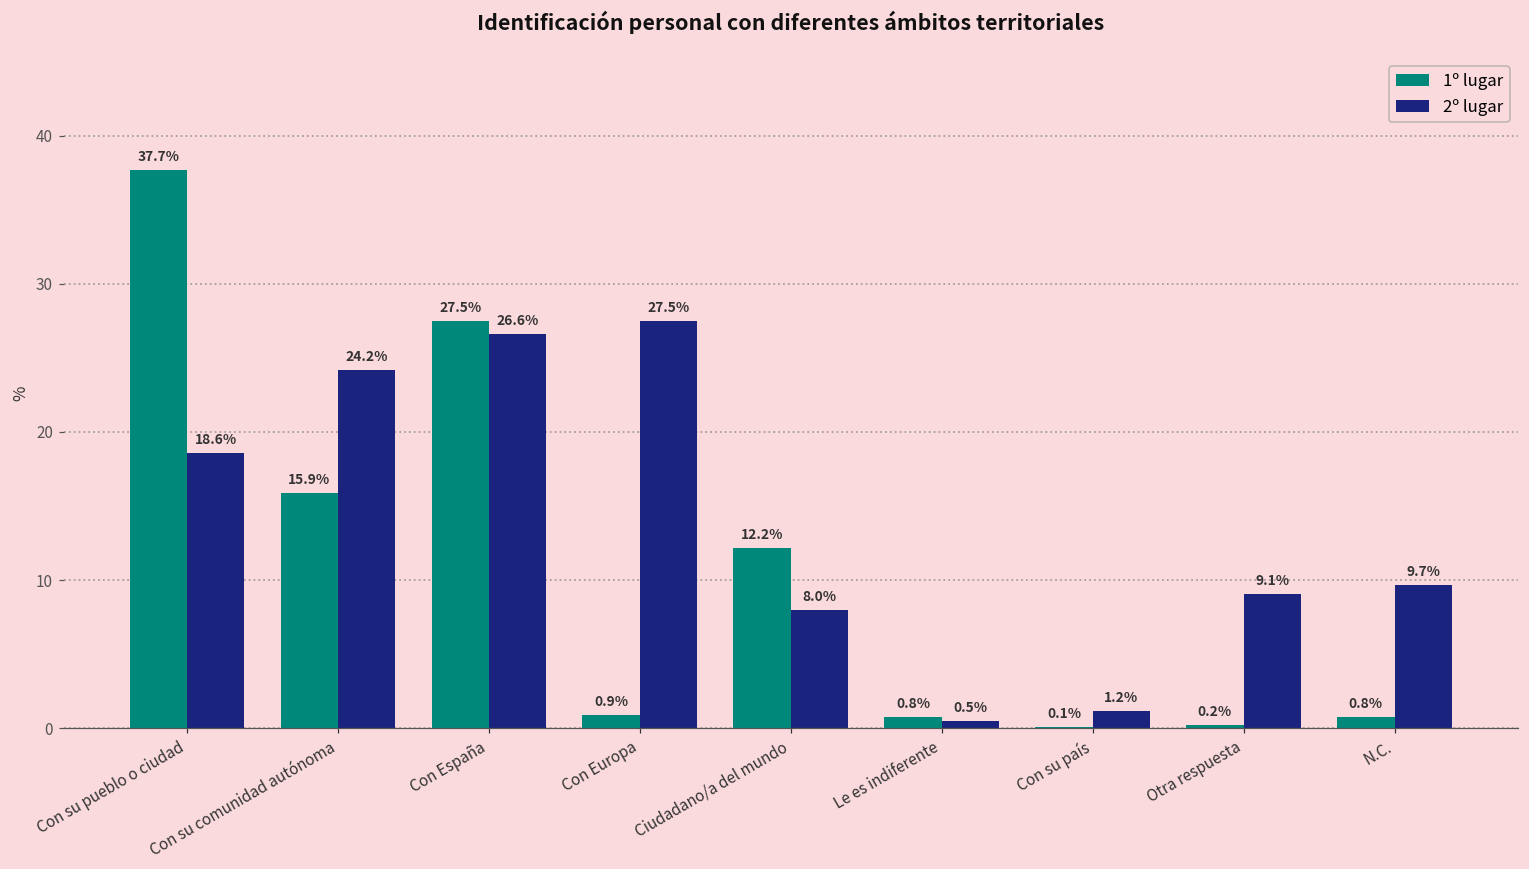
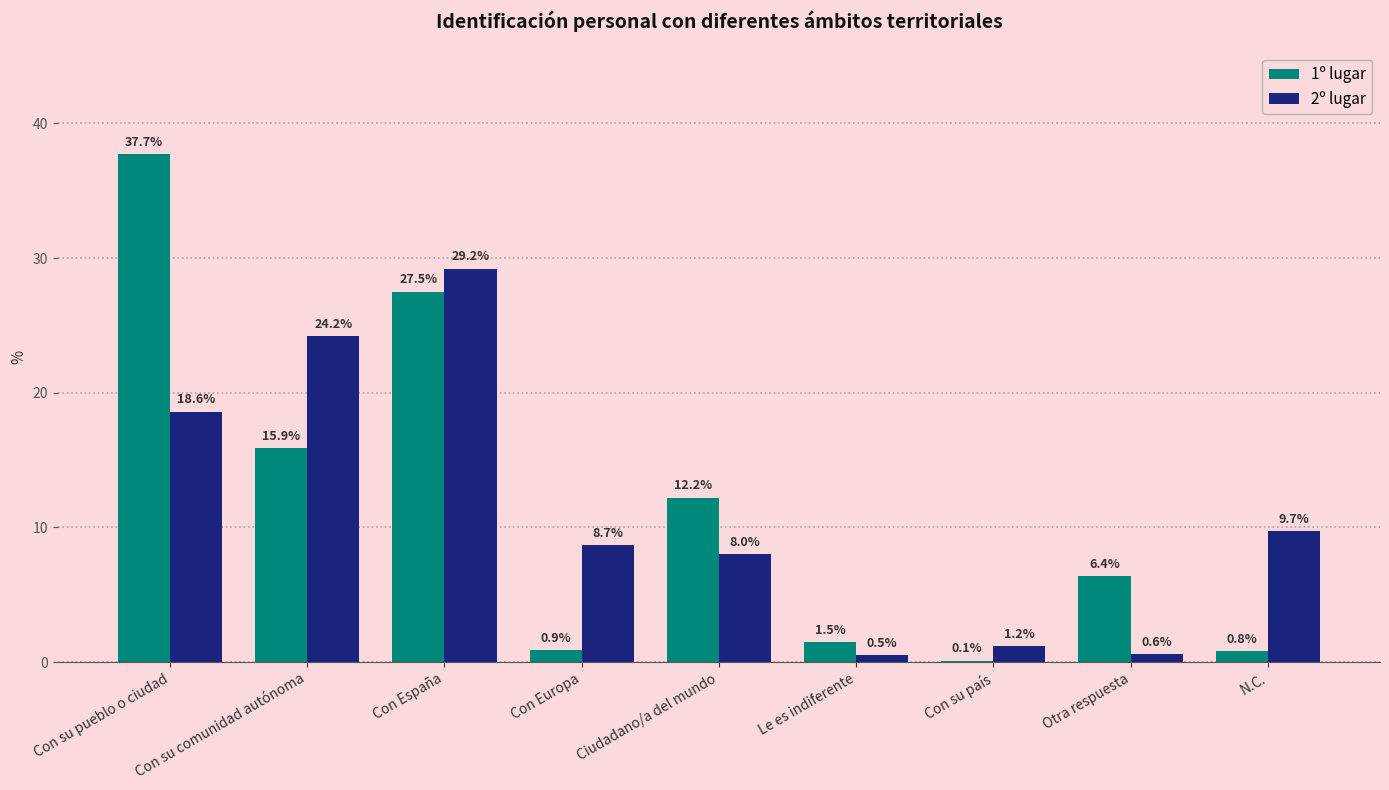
2º lugar, Con España: 26.6% -> 29.2%
2º lugar, Con Europa: 27.5% -> 8.7%
1º lugar, Le es indiferente: 0.8% -> 1.5%
1º lugar, Otra respuesta: 0.2% -> 6.4%
2º lugar, Otra respuesta: 9.1% -> 0.6%
